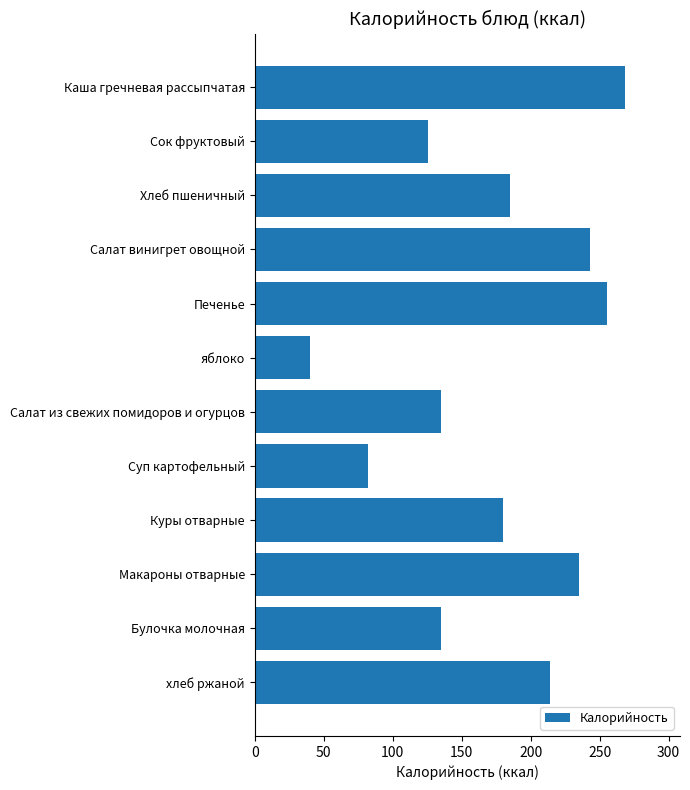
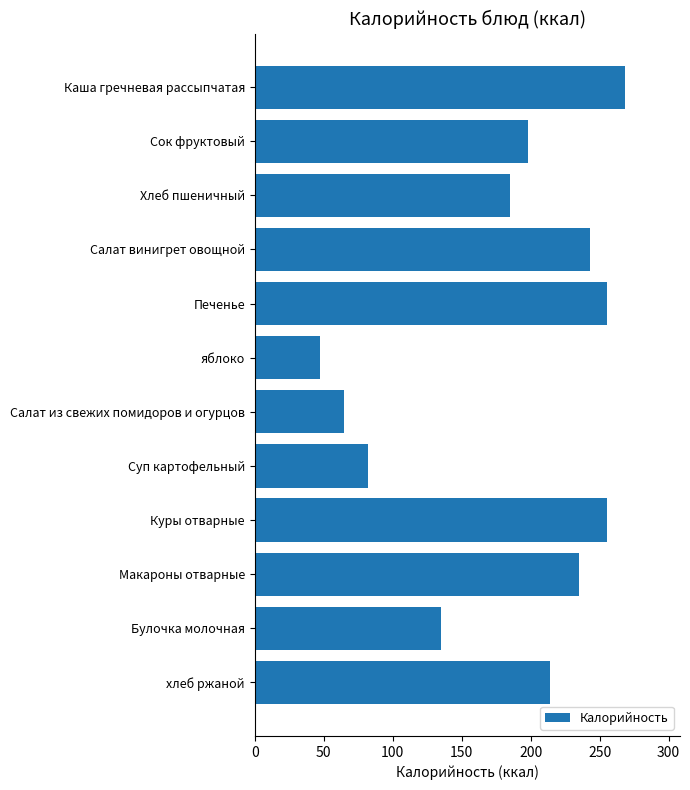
Сок фруктовый: 126 -> 198
яблоко: 40 -> 47
Салат из свежих помидоров и огурцов: 135 -> 65
Куры отварные: 180 -> 255
